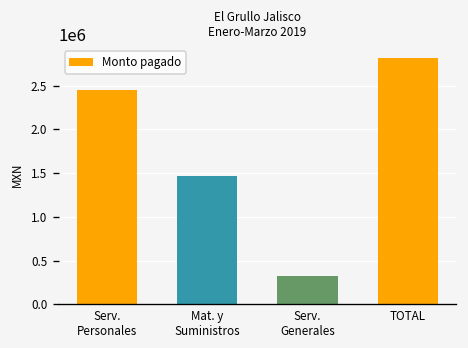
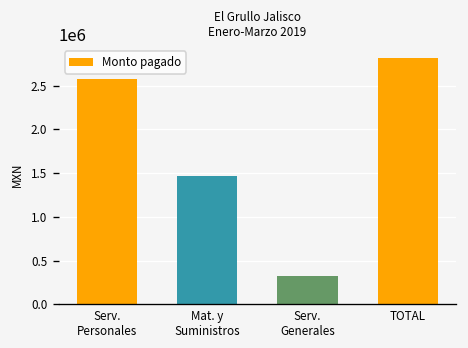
Serv. Personales: 2400000 -> 2600000
